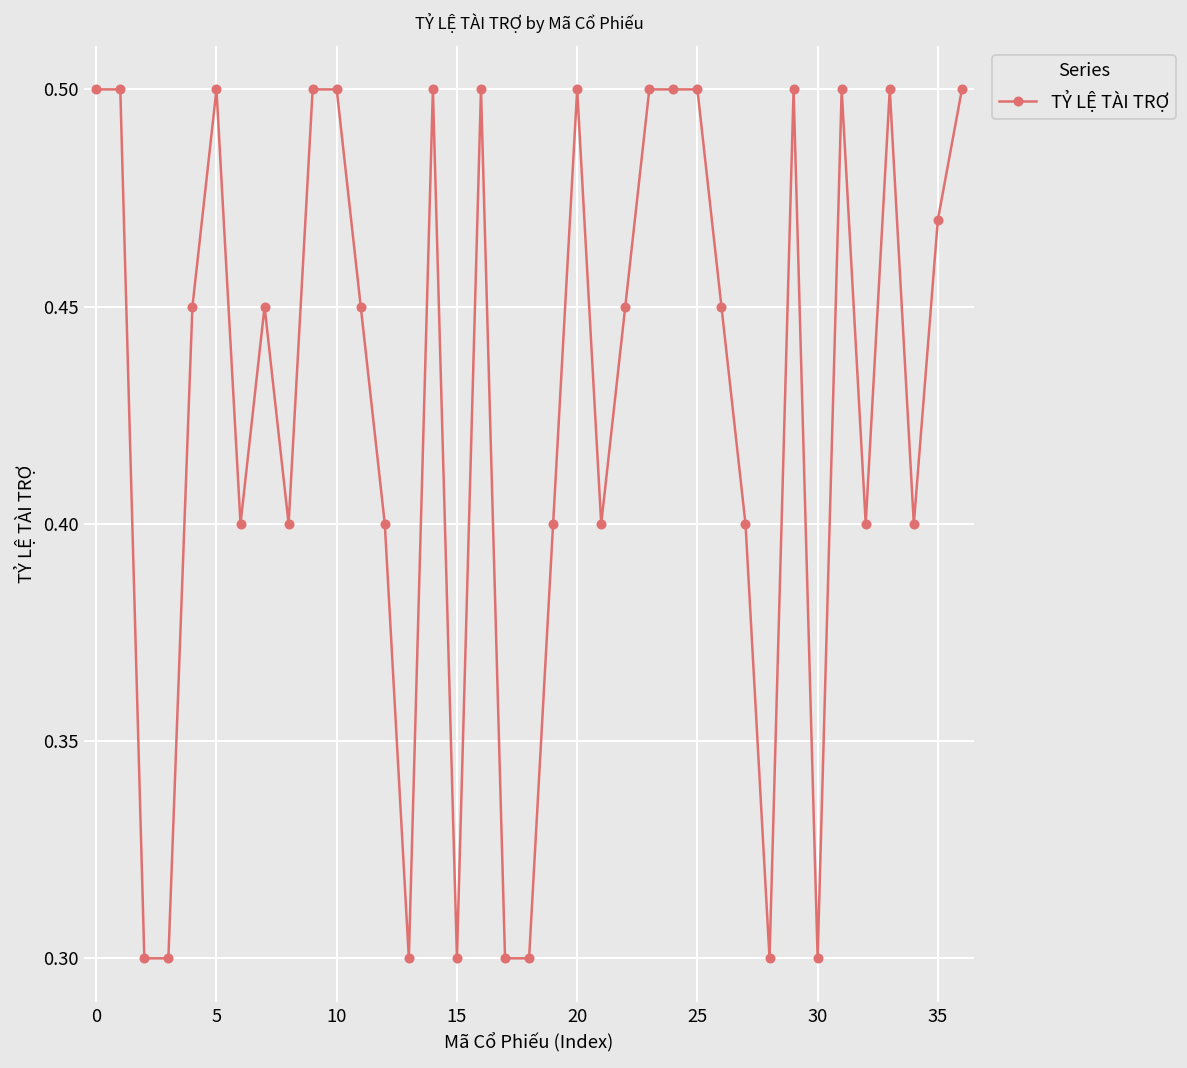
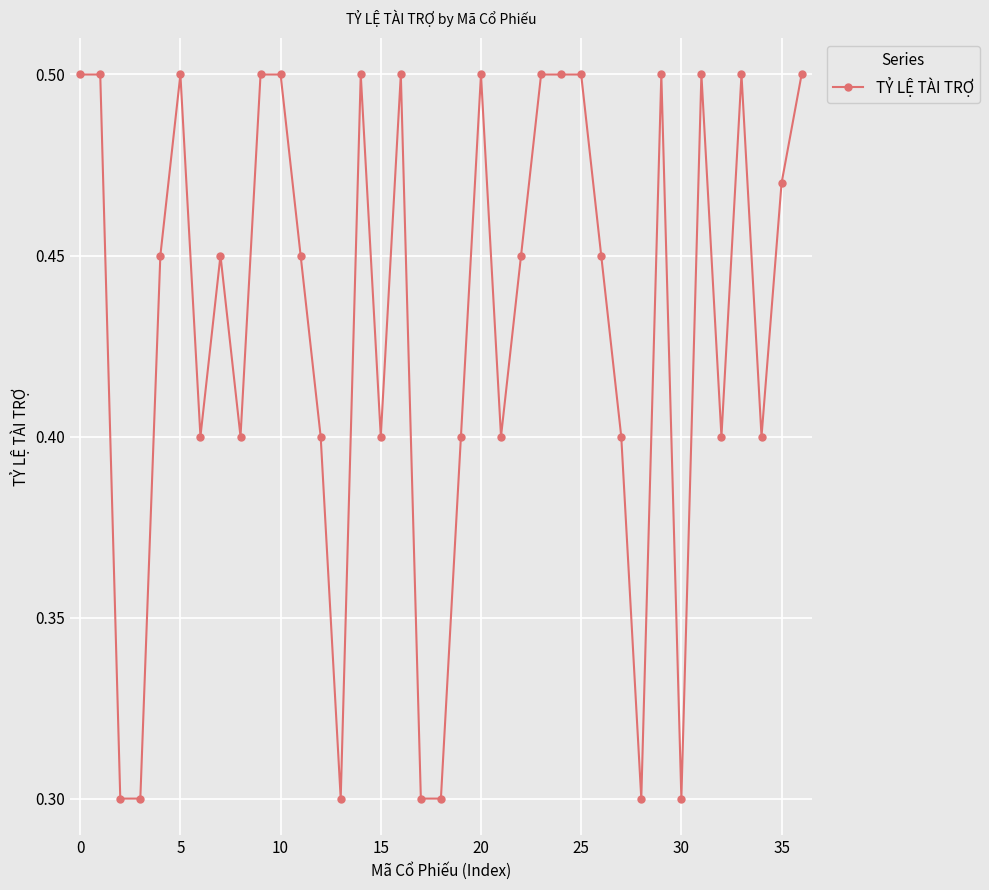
15: 0.3 -> 0.4
